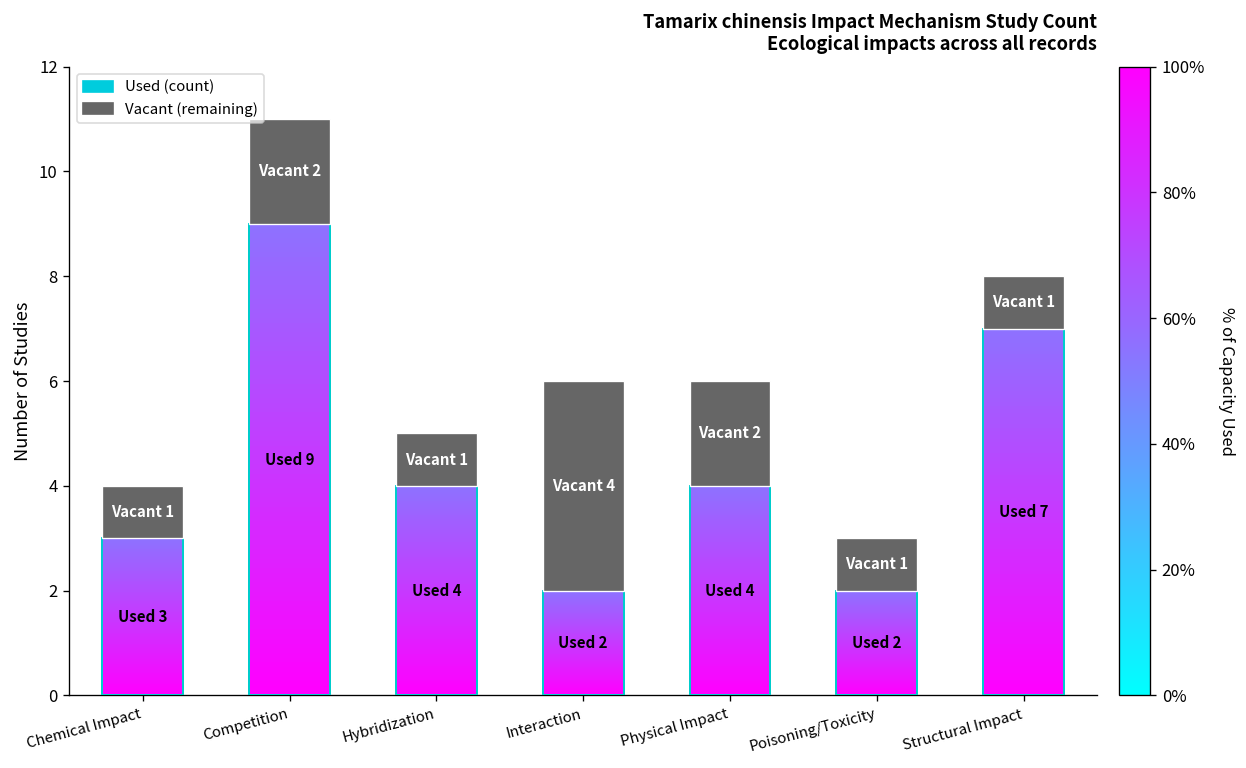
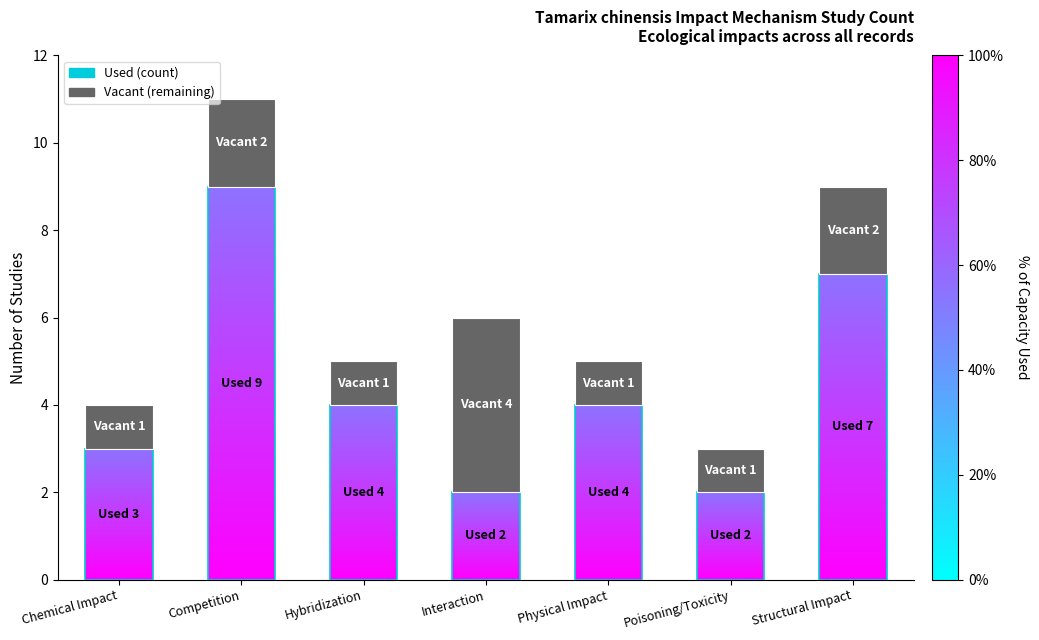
Vacant (remaining), Physical Impact: 2 -> 1
Vacant (remaining), Structural Impact: 1 -> 2
